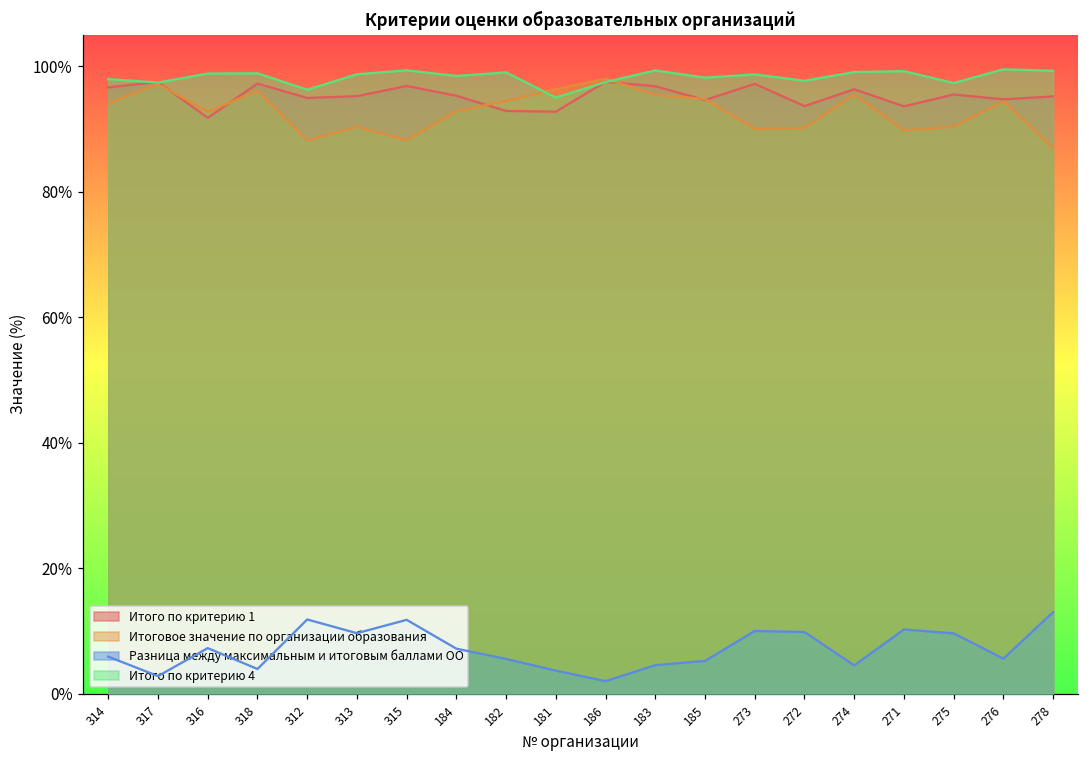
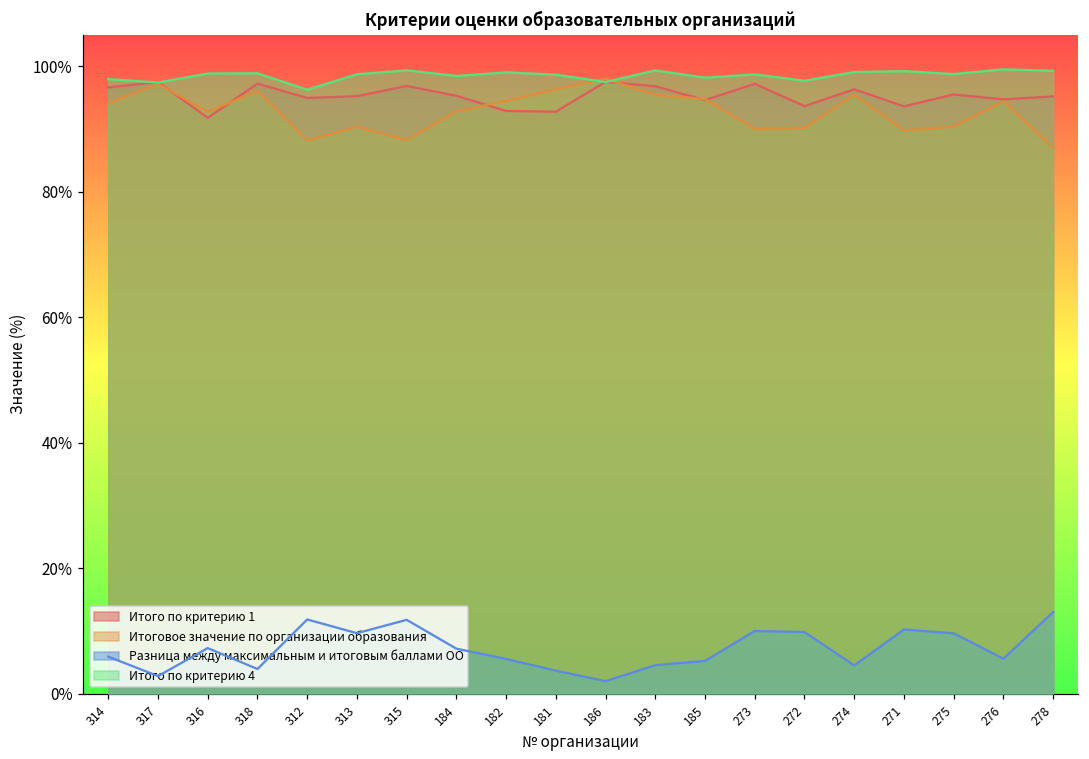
Итого по критерию 4, 181: 95% -> 99%
Итого по критерию 4, 275: 97% -> 99%
